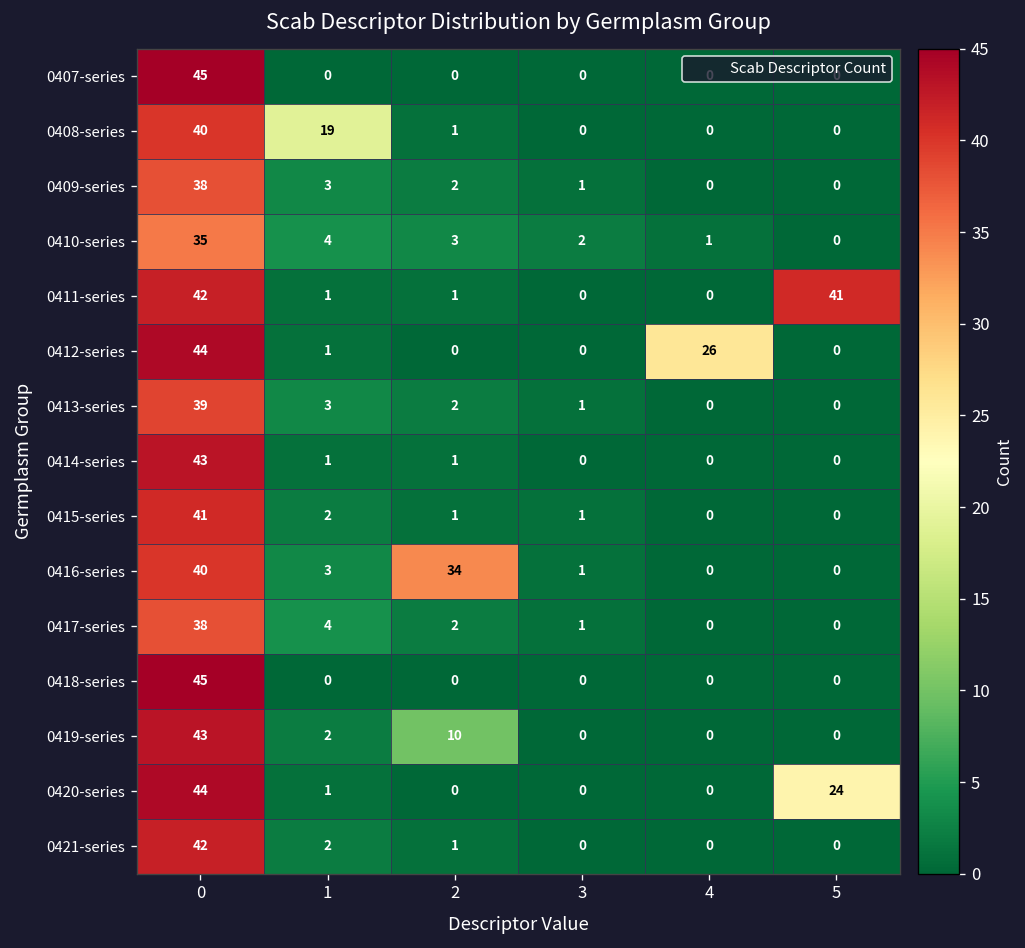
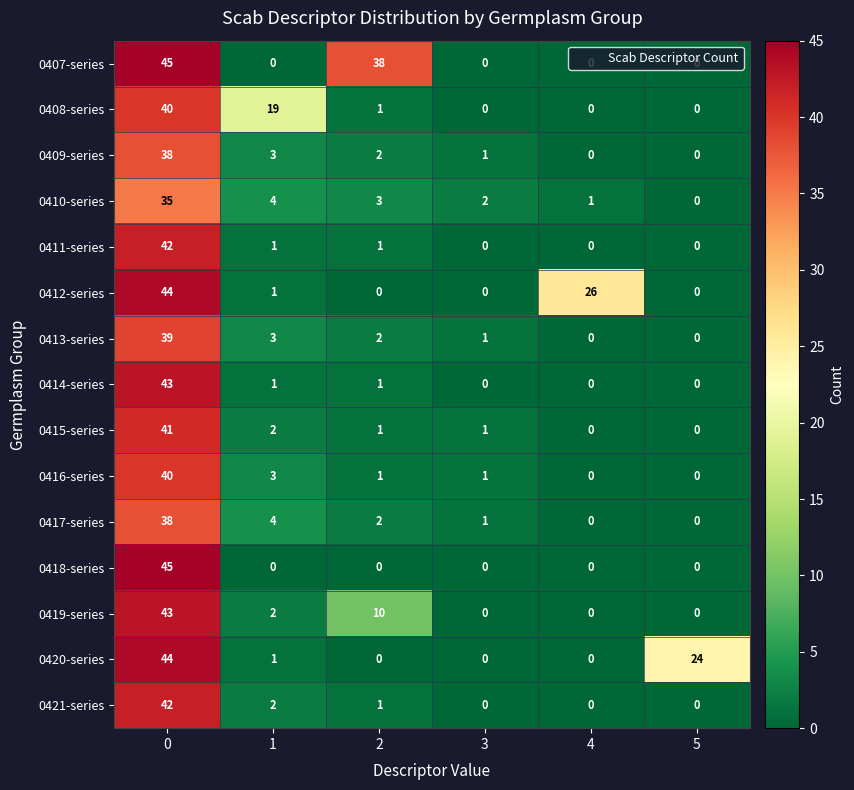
0407-series, 2: 0 -> 38
0411-series, 5: 41 -> 0
0416-series, 2: 34 -> 1
